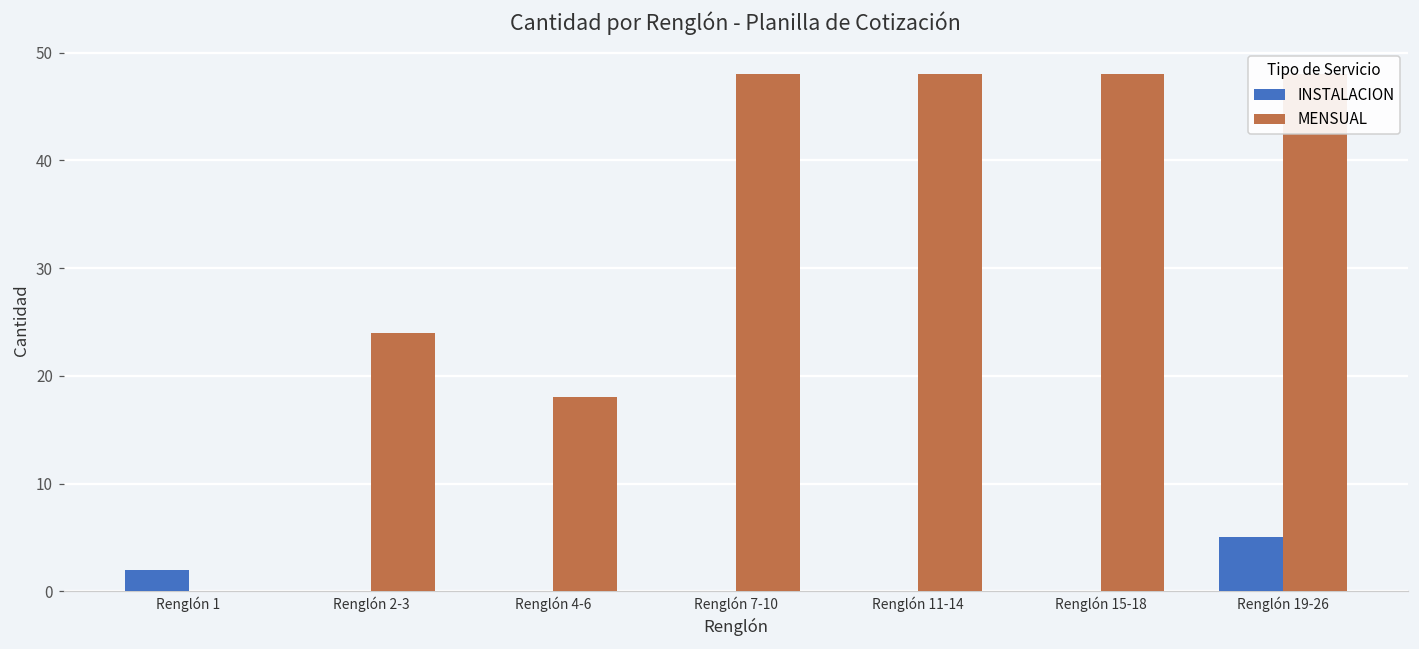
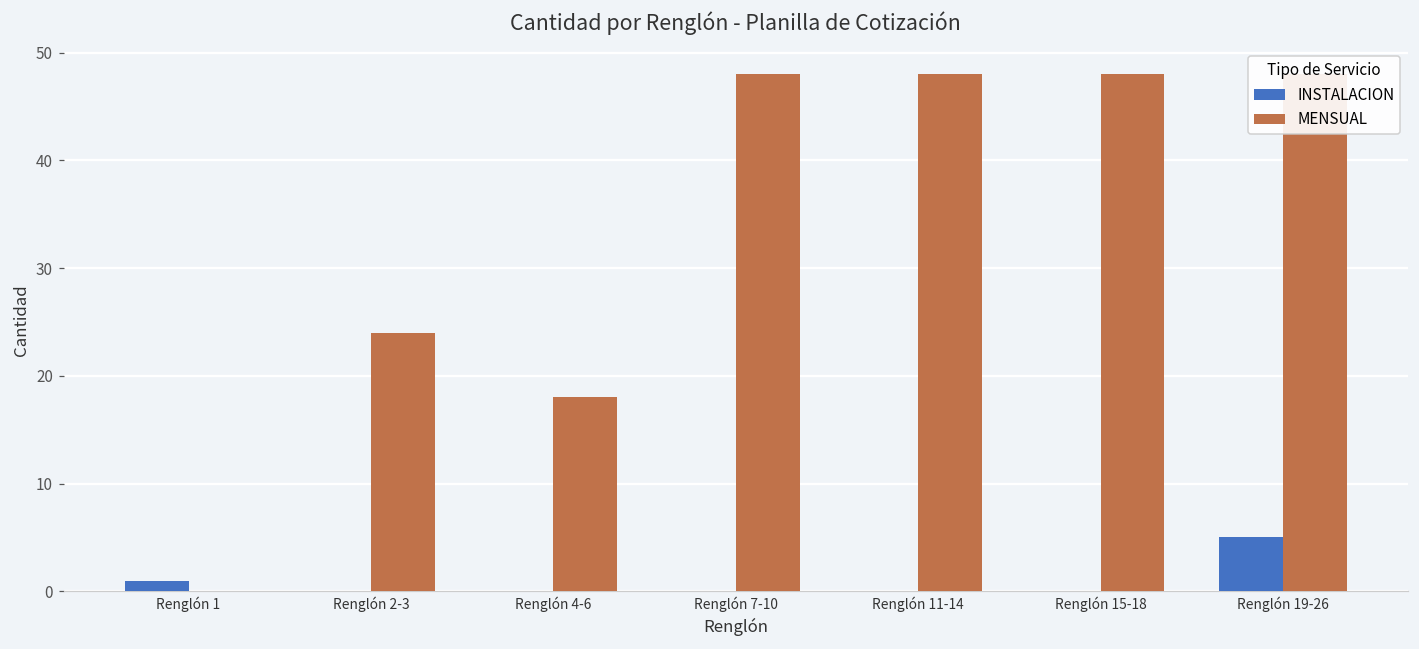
INSTALACION, Renglón 1: 2 -> 1
